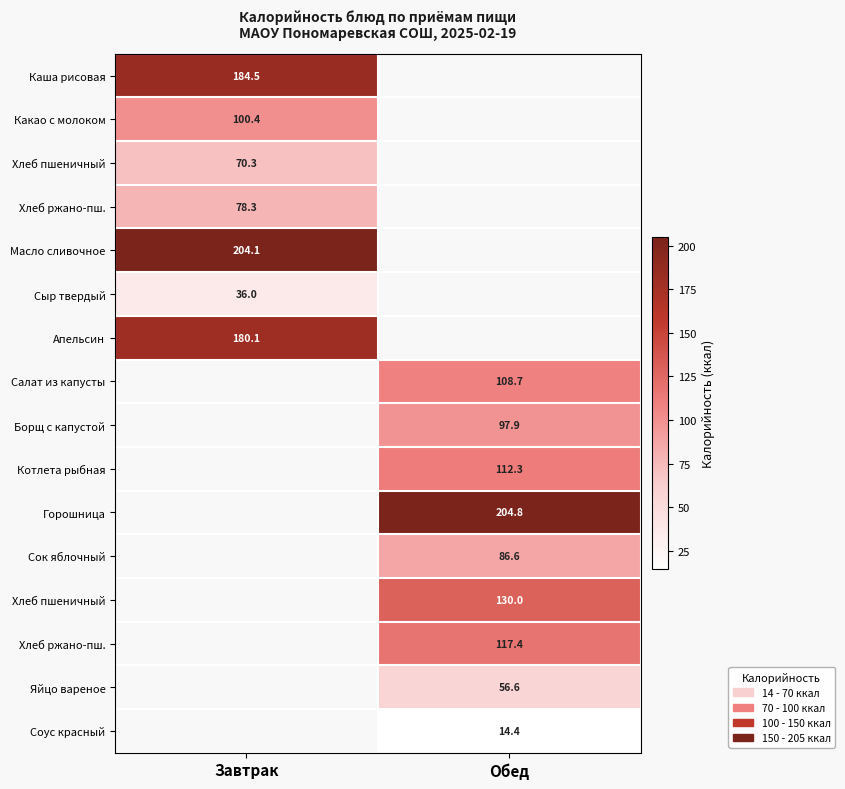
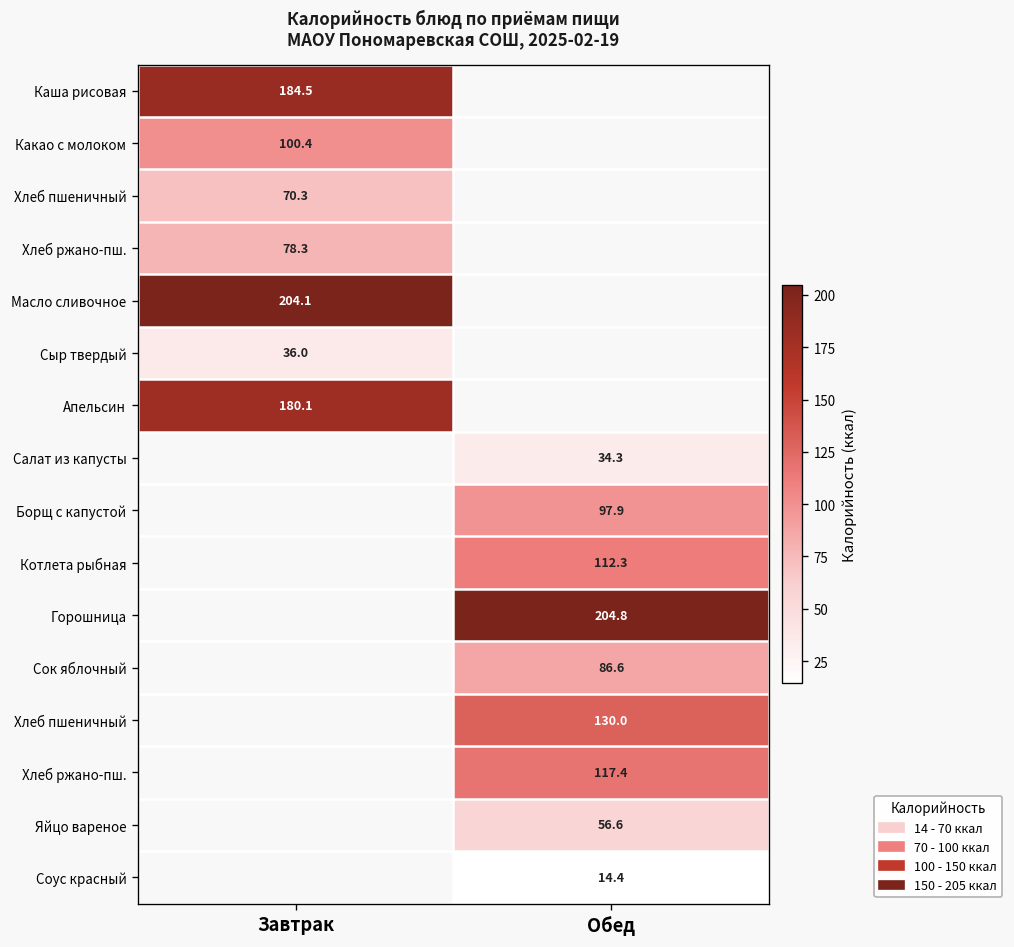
Салат из капусты, Обед: 108.7 -> 34.3
